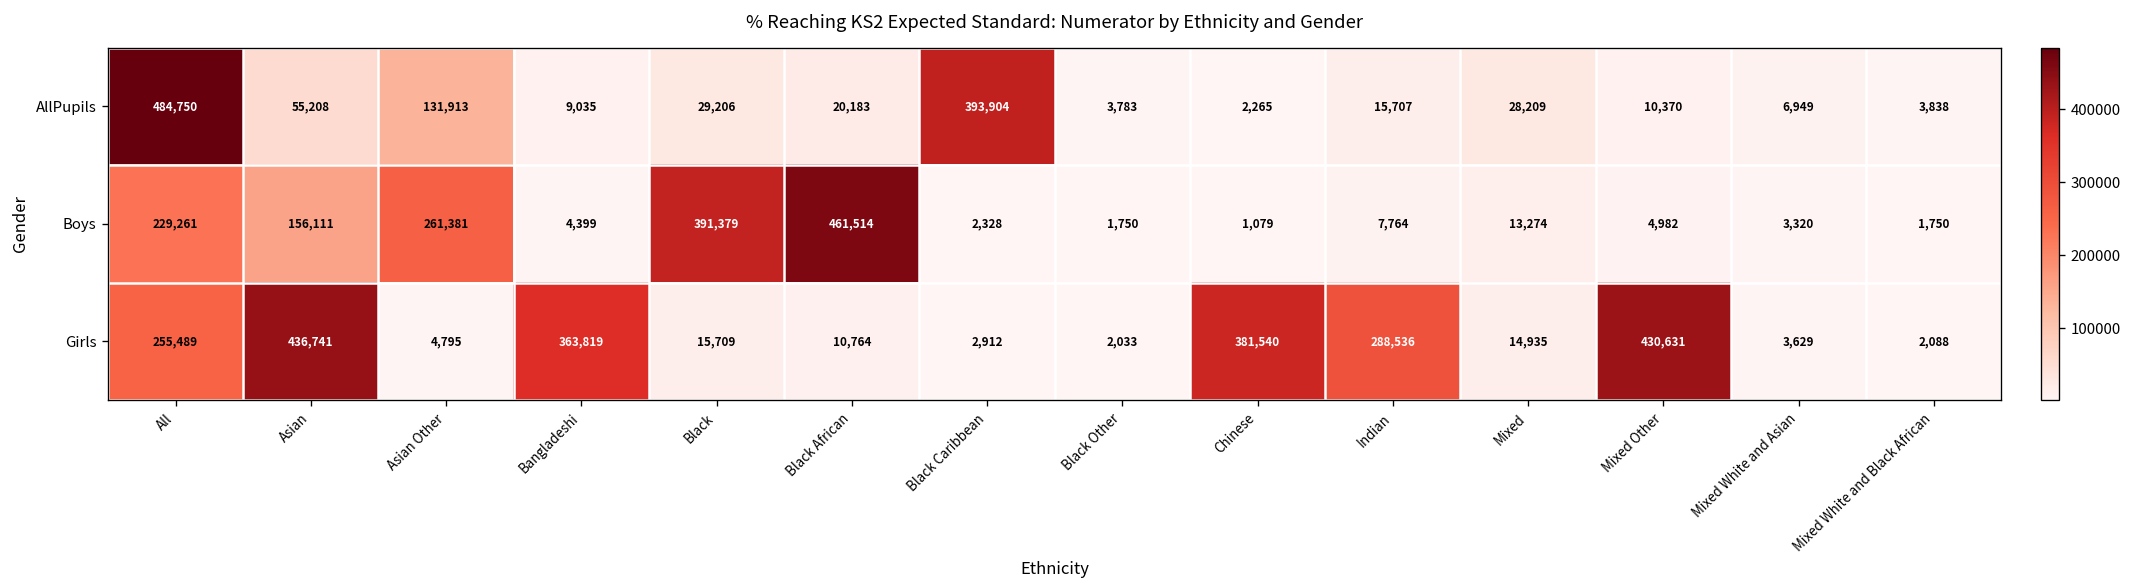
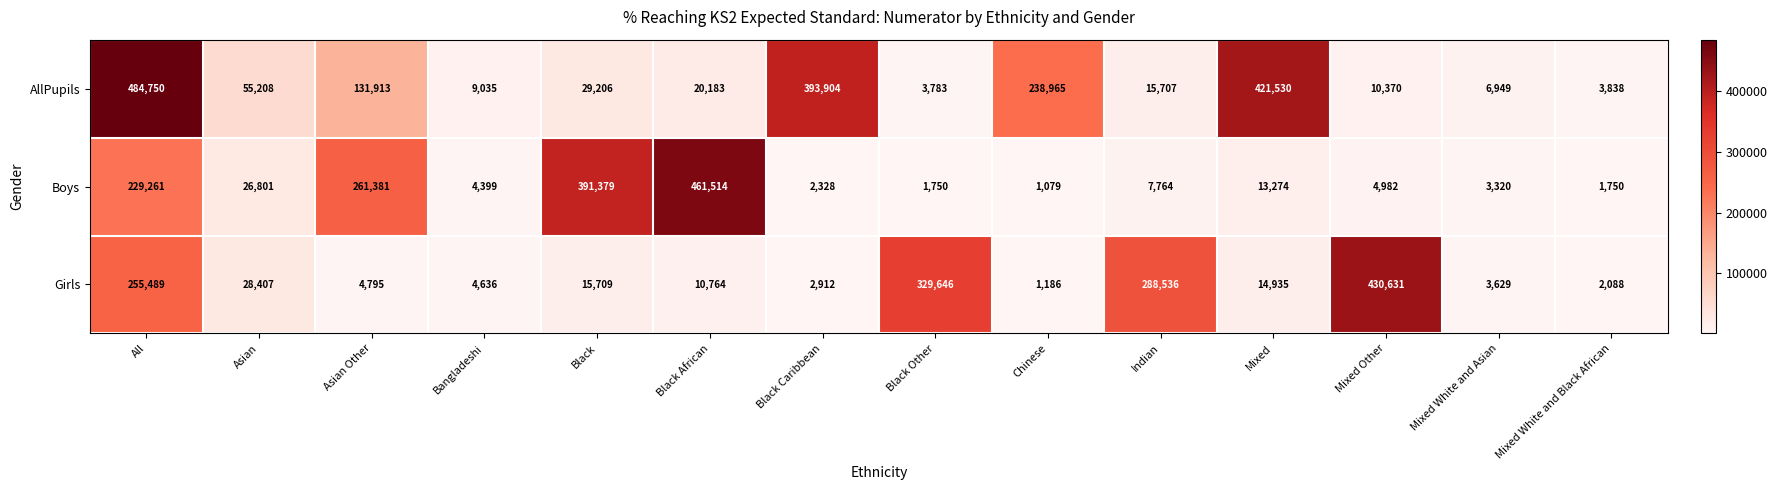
AllPupils, Chinese: 2,265 -> 238,965
AllPupils, Mixed: 28,209 -> 421,530
Boys, Asian: 156,111 -> 26,801
Girls, Asian: 436,741 -> 28,407
Girls, Bangladeshi: 363,819 -> 4,636
Girls, Black Other: 2,033 -> 329,646
Girls, Chinese: 381,540 -> 1,186
